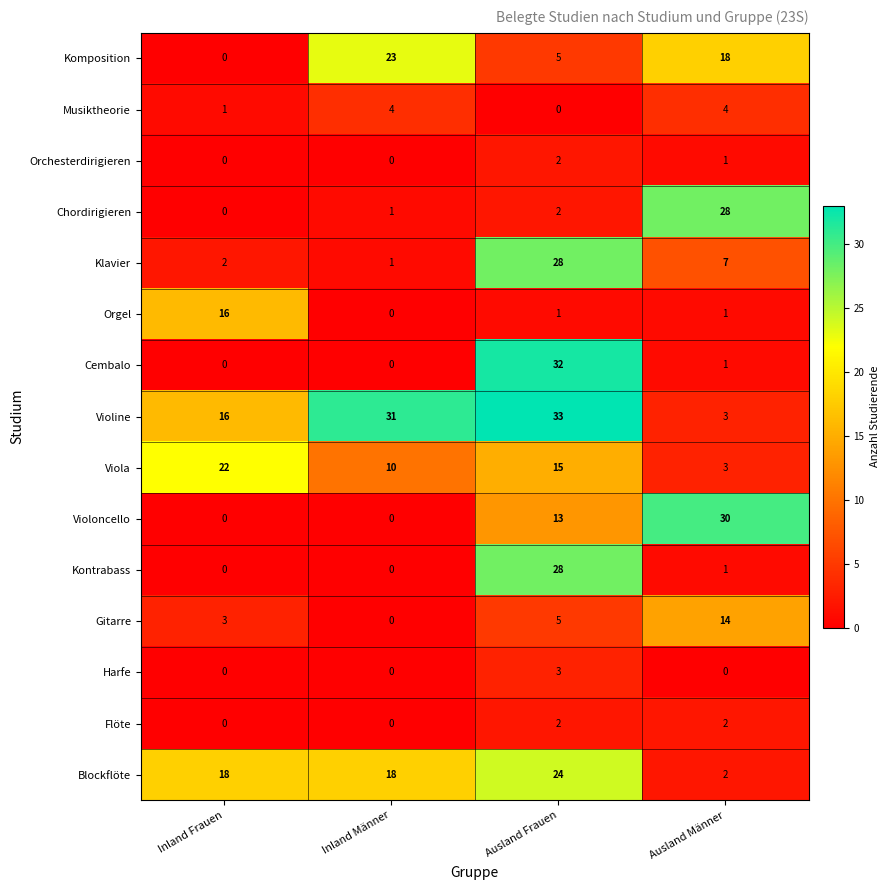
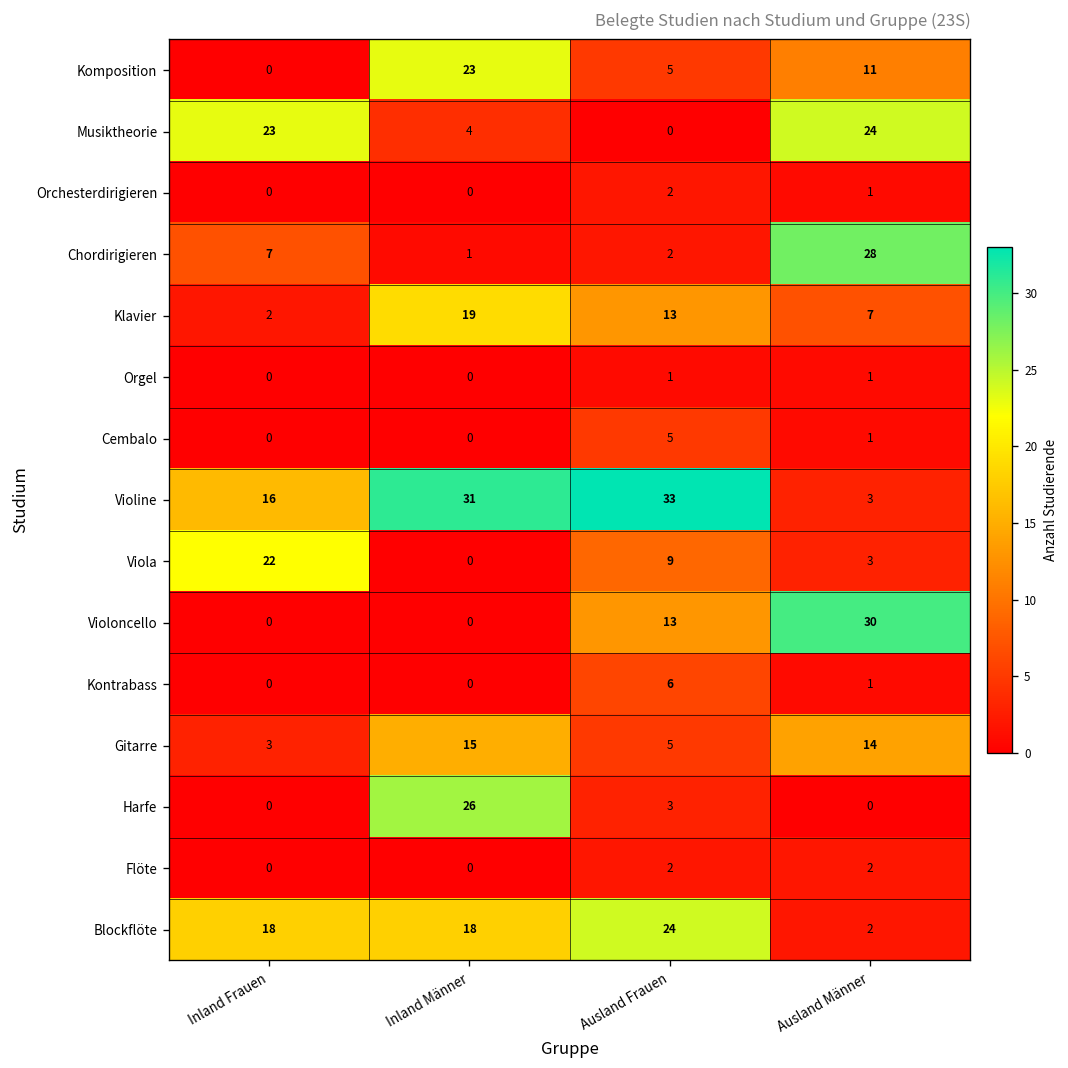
Komposition, Ausland Männer: 18 -> 11
Musiktheorie, Inland Frauen: 1 -> 23
Musiktheorie, Ausland Männer: 4 -> 24
Chordirigieren, Inland Frauen: 0 -> 7
Klavier, Inland Männer: 1 -> 19
Klavier, Ausland Frauen: 28 -> 13
Orgel, Inland Frauen: 16 -> 0
Cembalo, Ausland Frauen: 32 -> 5
Viola, Inland Männer: 10 -> 0
Viola, Ausland Frauen: 15 -> 9
Kontrabass, Ausland Frauen: 28 -> 6
Gitarre, Inland Männer: 0 -> 15
Harfe, Inland Männer: 0 -> 26
